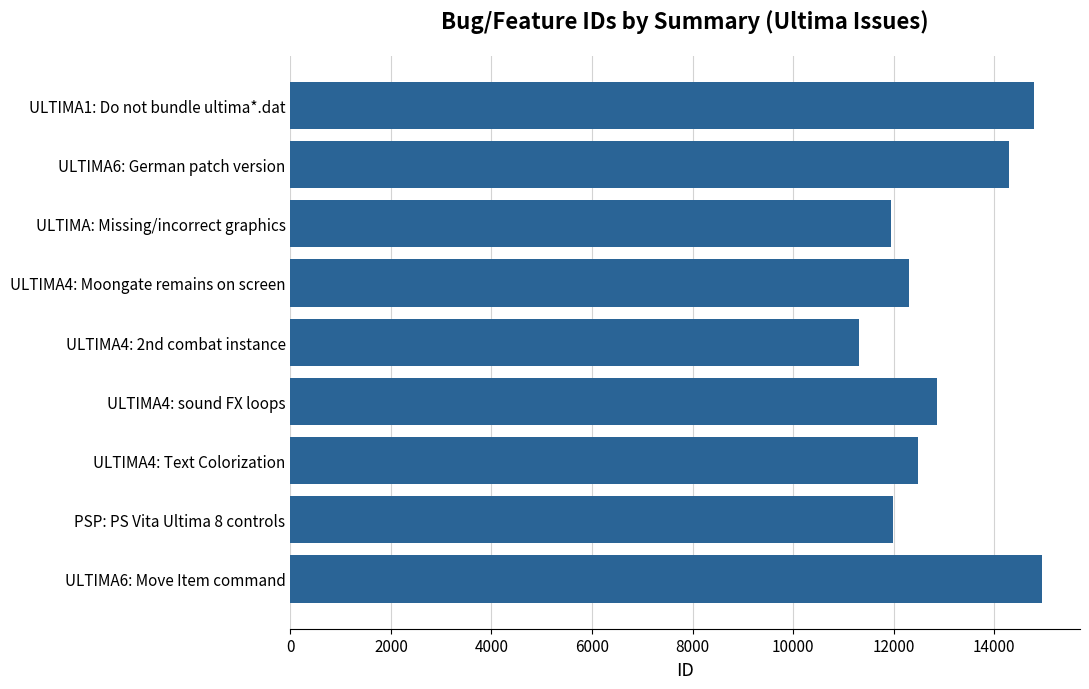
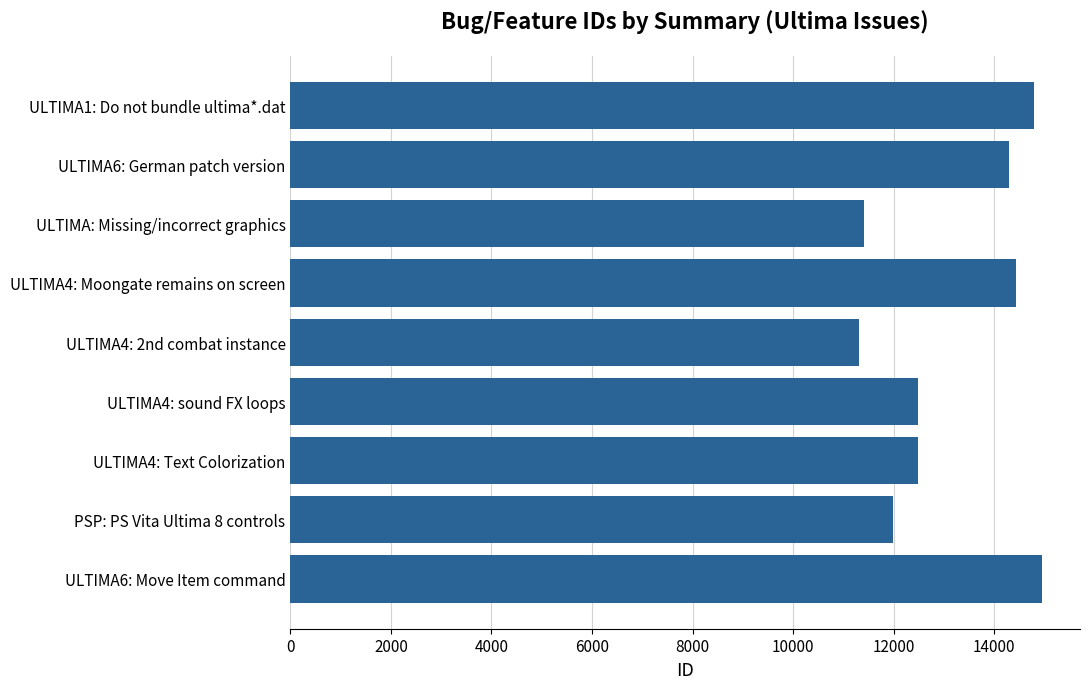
ULTIMA: Missing/incorrect graphics: 11900 -> 11400
ULTIMA4: Moongate remains on screen: 12300 -> 14400
ULTIMA4: sound FX loops: 12900 -> 12500
